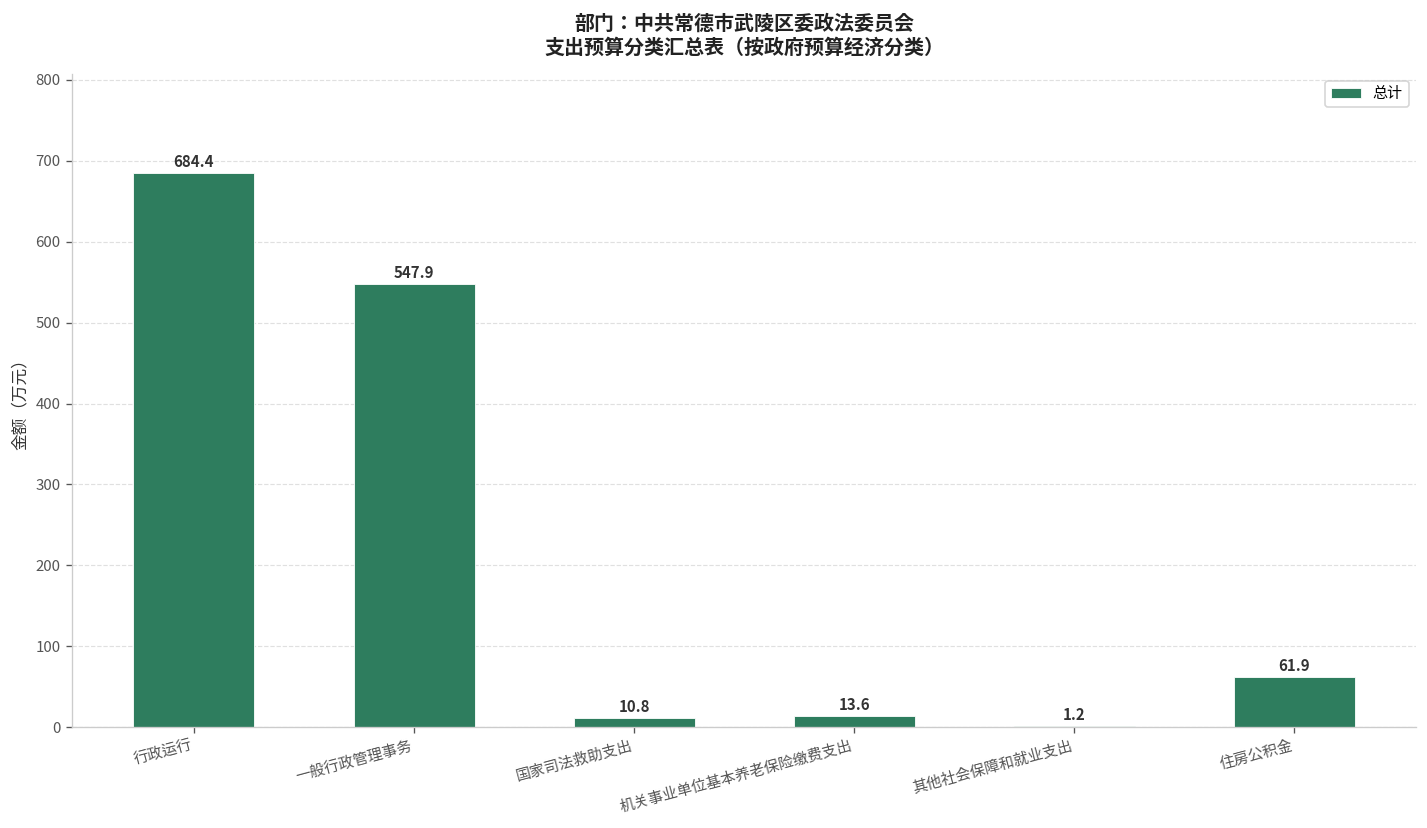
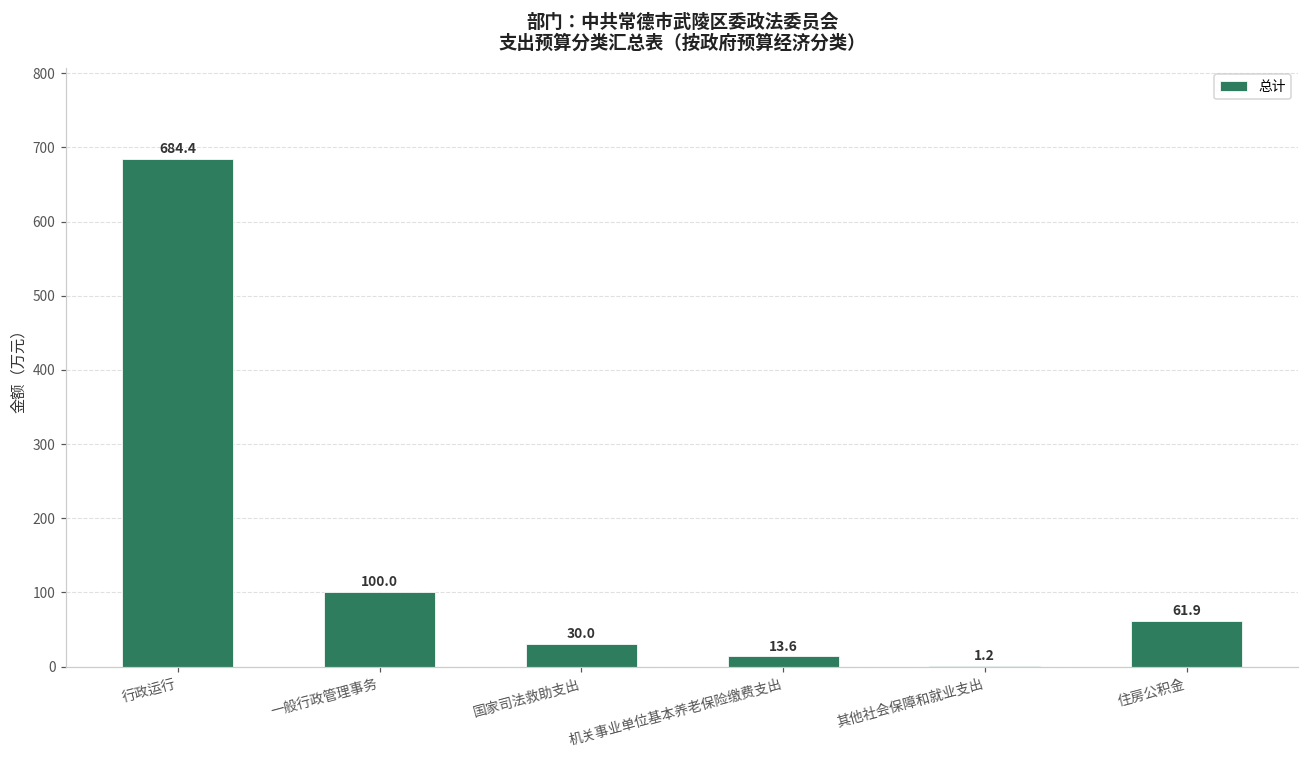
一般行政管理事务: 547.9 -> 100.0
国家司法救助支出: 10.8 -> 30.0
